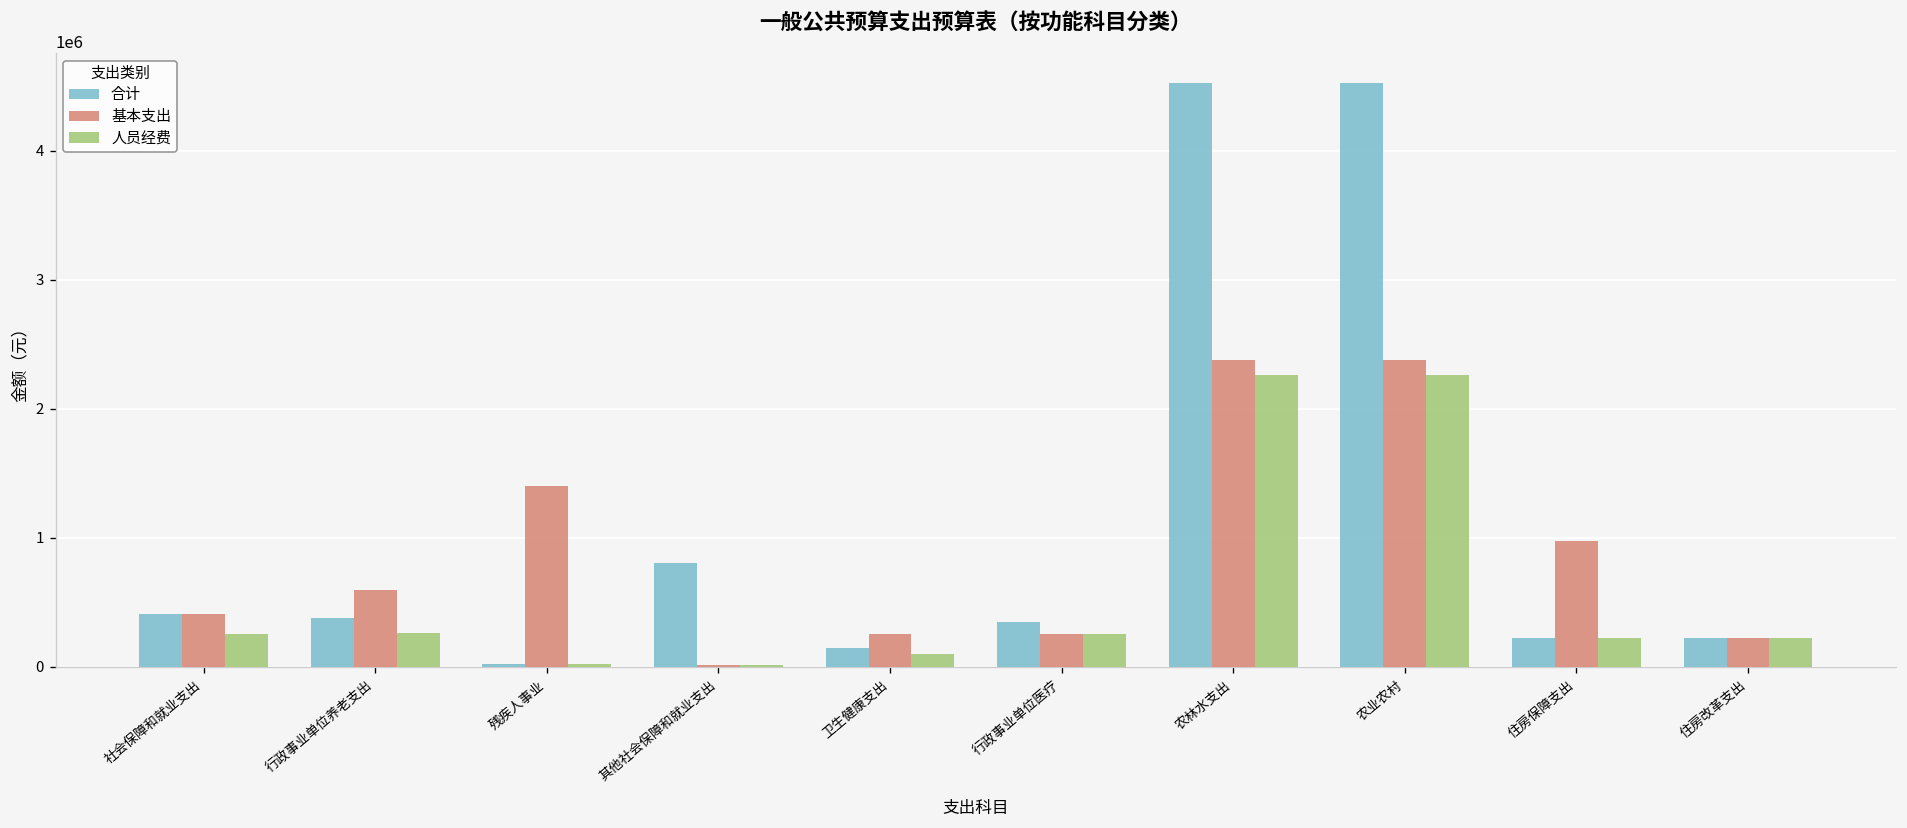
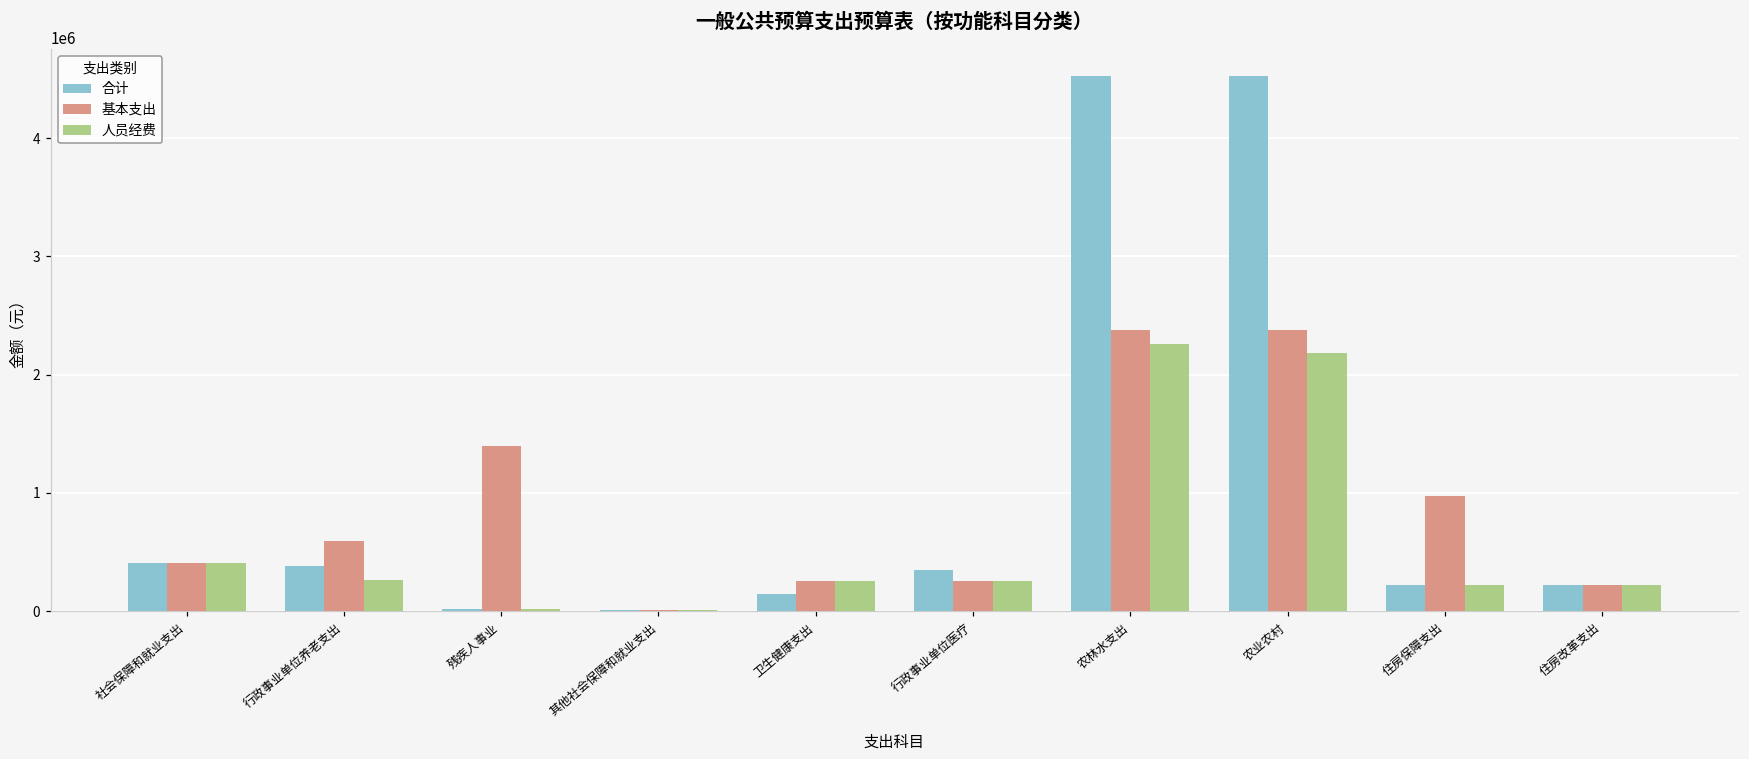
人员经费, 社会保障和就业支出: 250000 -> 410000
合计, 其他社会保障和就业支出: 800000 -> 10000
人员经费, 卫生健康支出: 100000 -> 250000
人员经费, 农业农村: 2260000 -> 2180000
